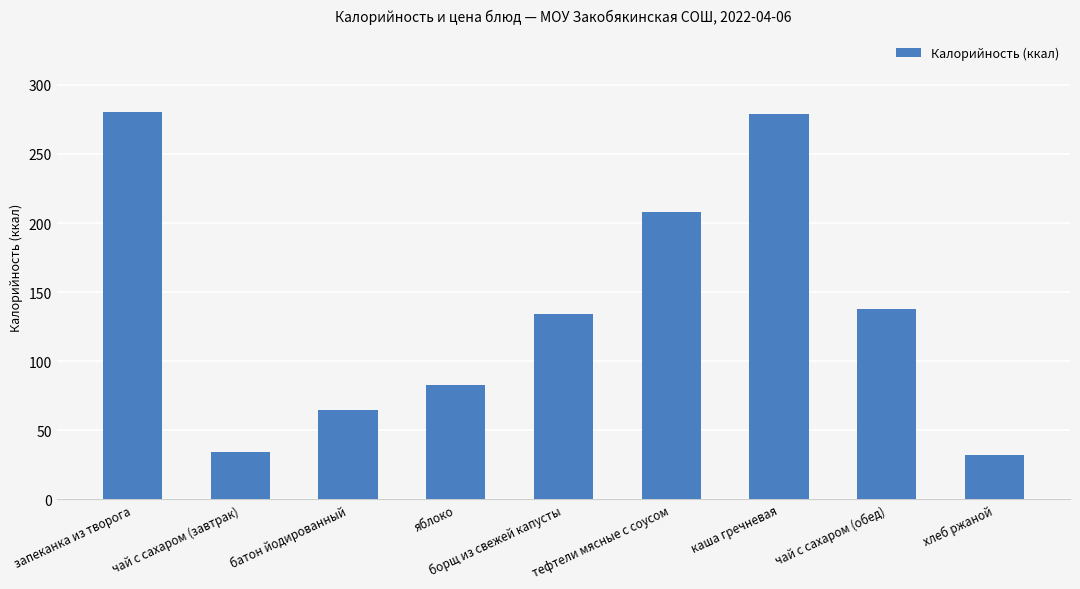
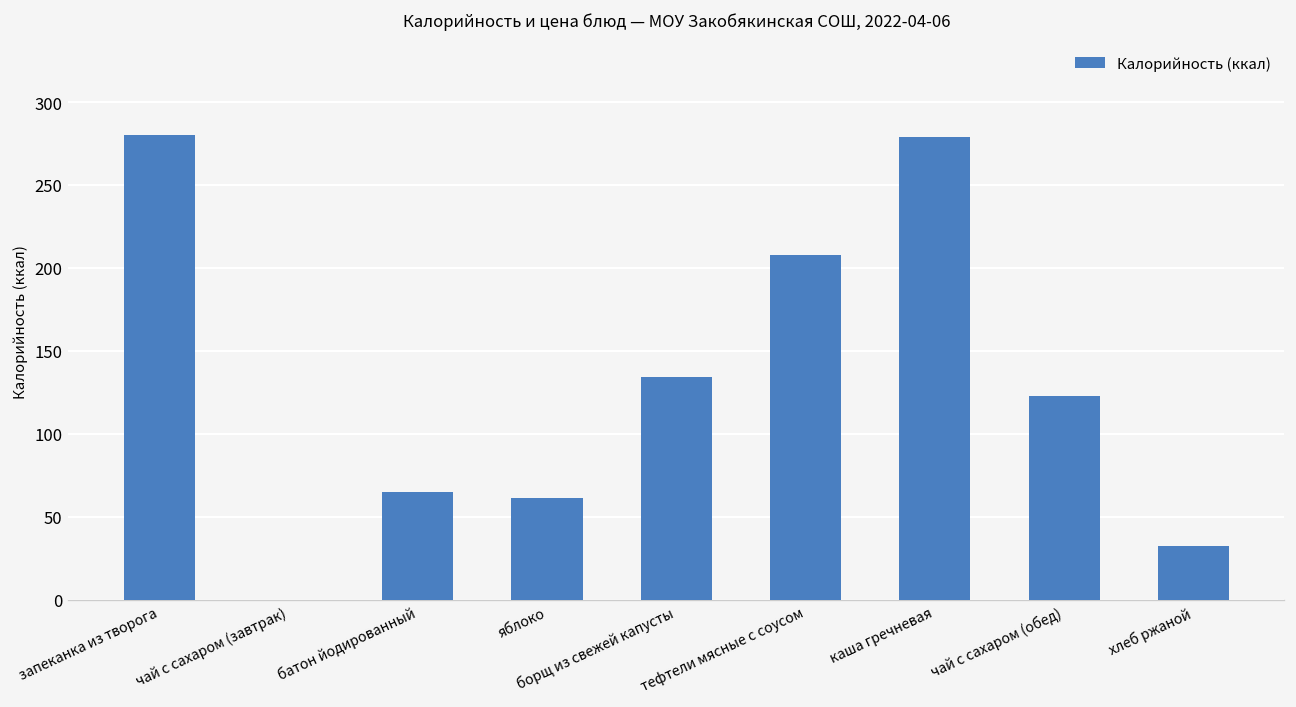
чай с сахаром (завтрак): 34 -> 0
яблоко: 83 -> 61
чай с сахаром (обед): 138 -> 123
